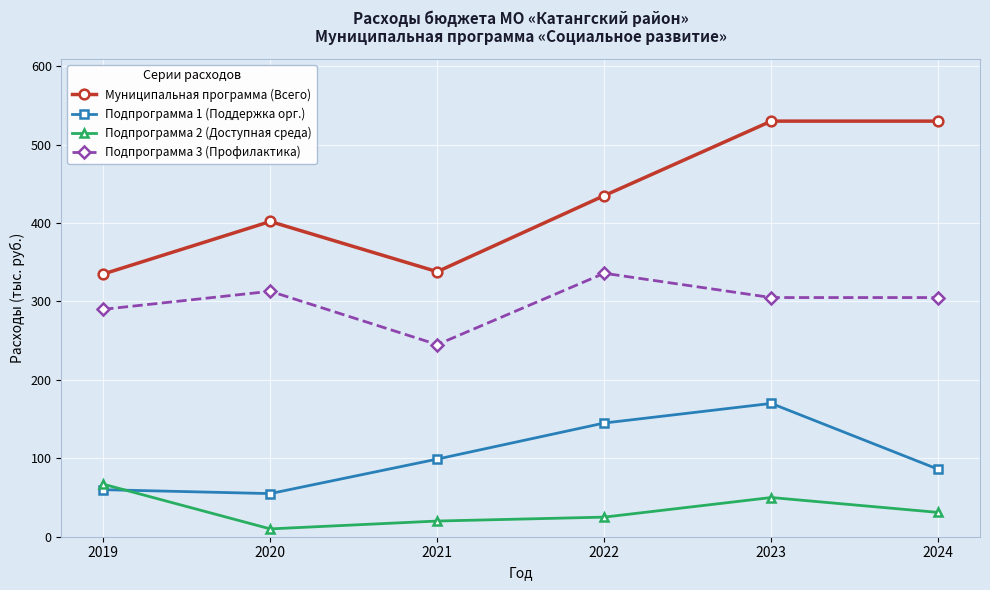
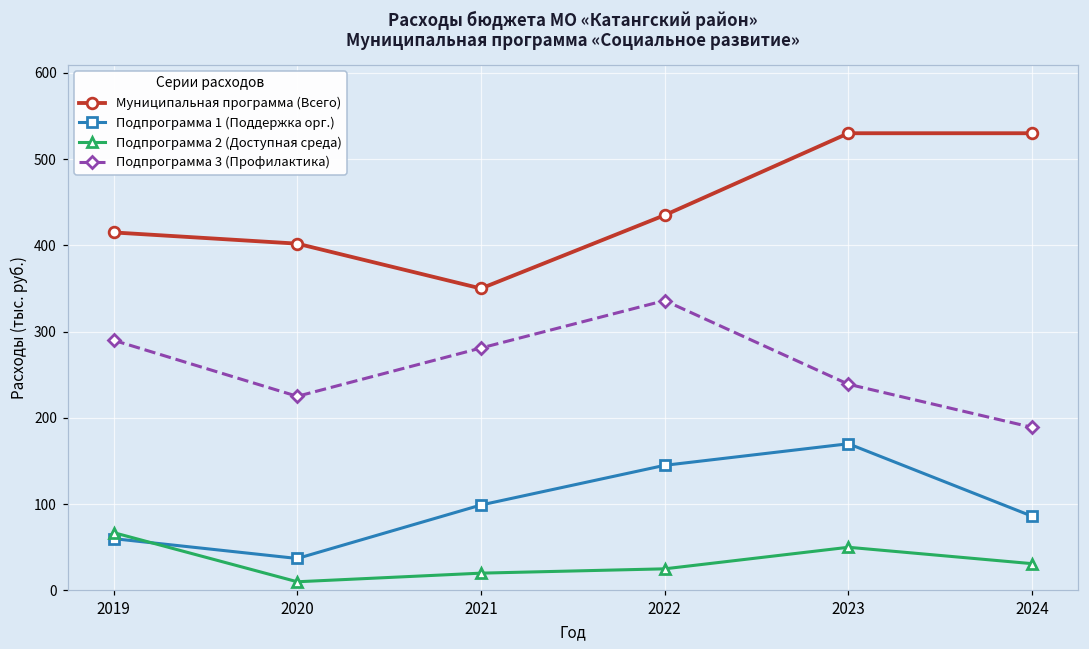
Муниципальная программа (Всего), 2019: 340 -> 420
Подпрограмма 1 (Поддержка орг.), 2020: 60 -> 40
Подпрограмма 3 (Профилактика), 2020: 310 -> 230
Муниципальная программа (Всего), 2021: 340 -> 350
Подпрограмма 3 (Профилактика), 2021: 250 -> 280
Подпрограмма 3 (Профилактика), 2023: 310 -> 240
Подпрограмма 3 (Профилактика), 2024: 310 -> 190
